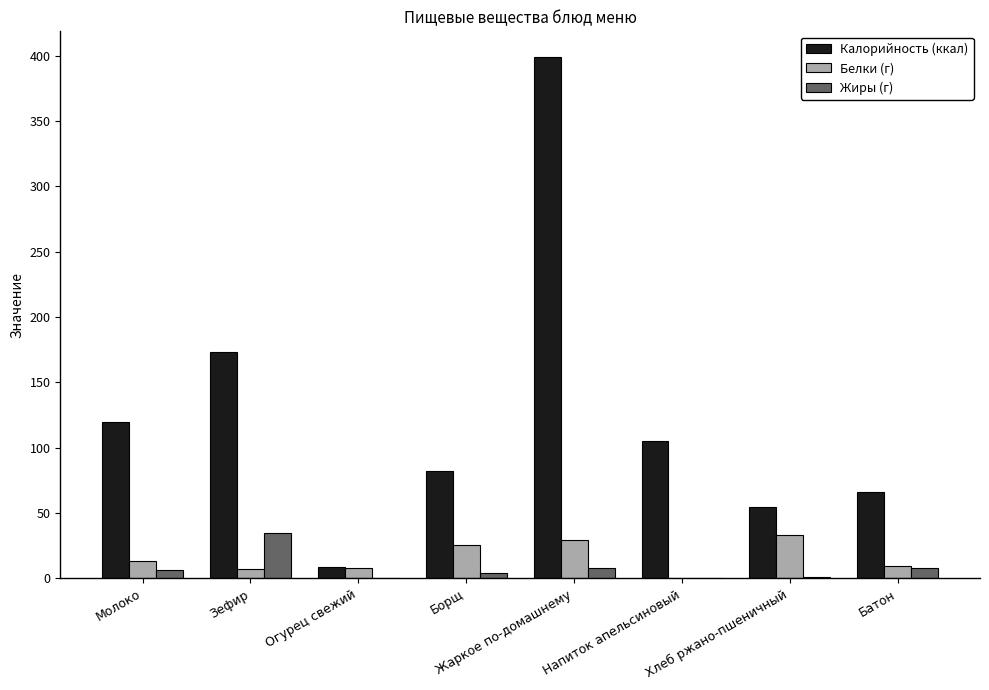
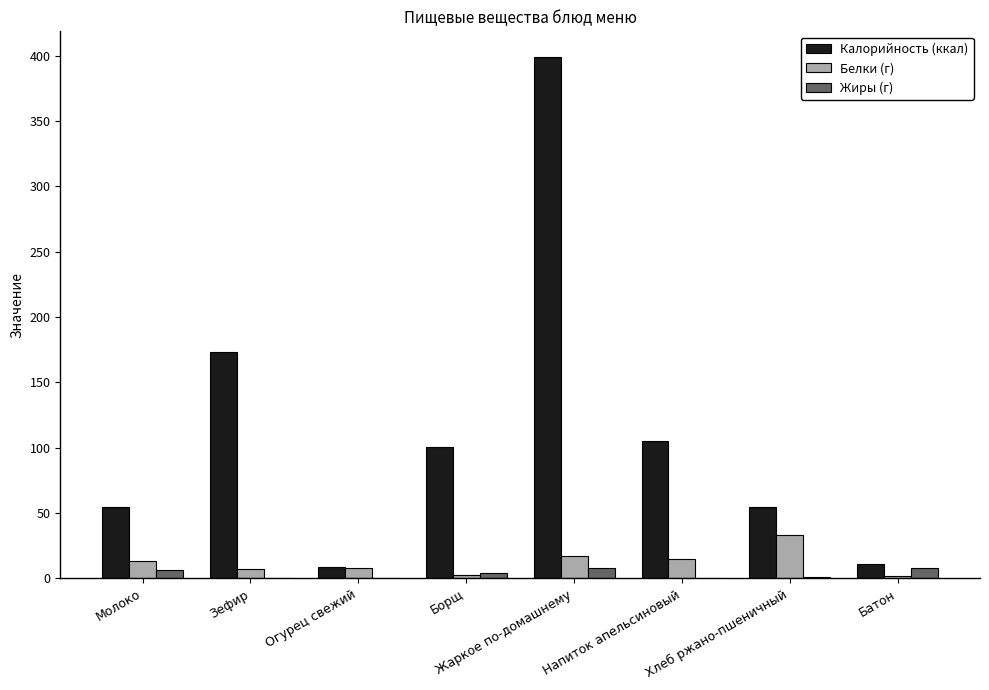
Калорийность (ккал), Молоко: 120 -> 55
Жиры (г), Зефир: 35 -> 0
Калорийность (ккал), Борщ: 82 -> 101
Белки (г), Борщ: 26 -> 3
Белки (г), Жаркое по-домашнему: 29 -> 17
Белки (г), Напиток апельсиновый: 0 -> 15
Калорийность (ккал), Батон: 66 -> 11
Белки (г), Батон: 9 -> 2
